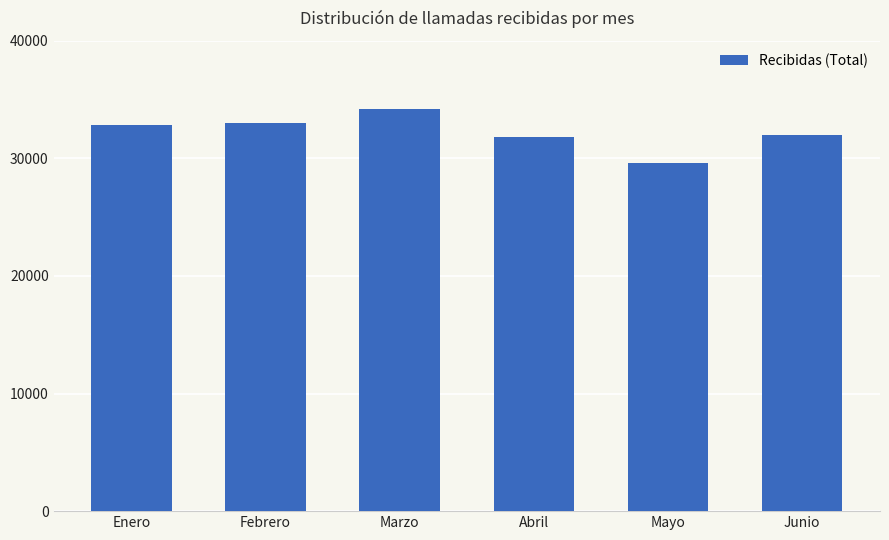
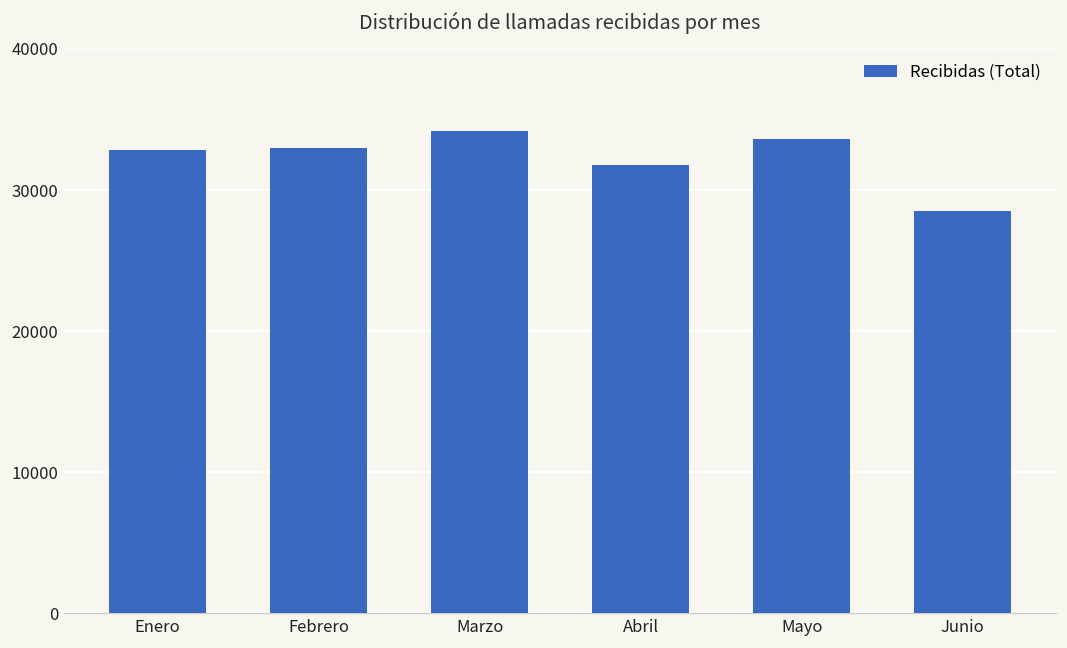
Mayo: 29600 -> 33600
Junio: 32000 -> 28500
